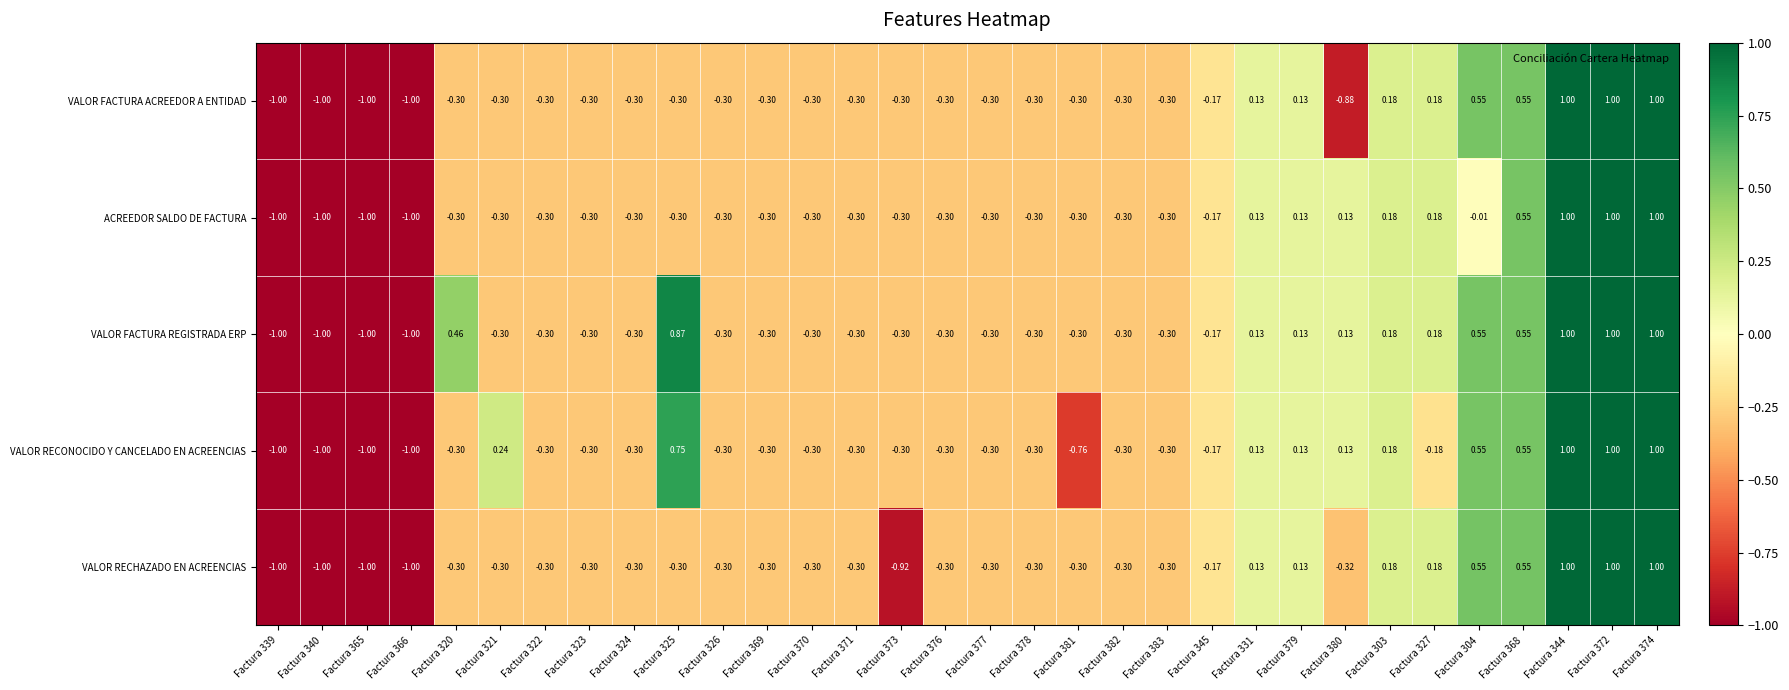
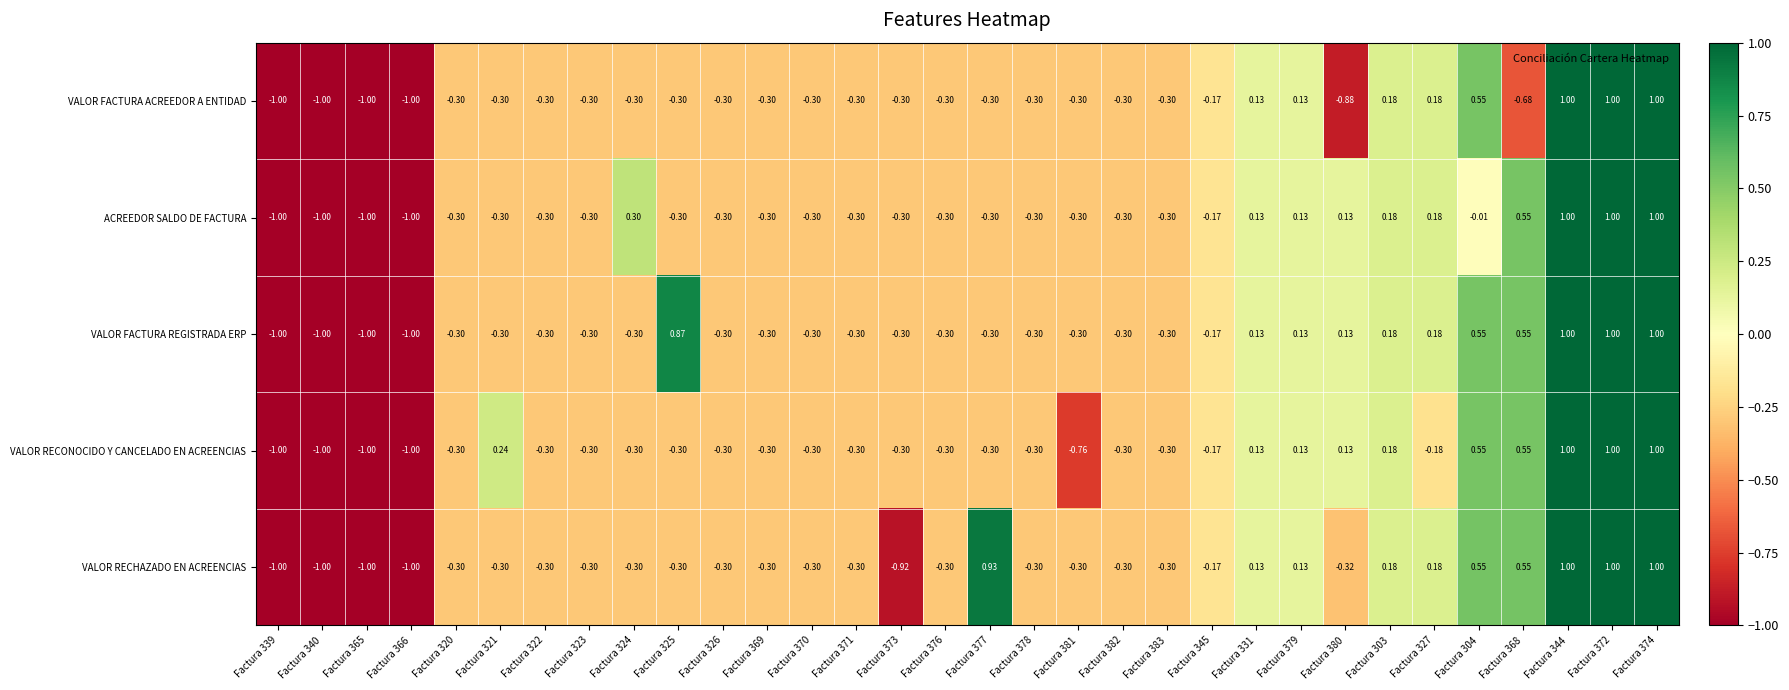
VALOR FACTURA ACREEDOR A ENTIDAD, Factura 368: 0.55 -> -0.68
ACREEDOR SALDO DE FACTURA, Factura 324: -0.30 -> 0.30
VALOR FACTURA REGISTRADA ERP, Factura 320: 0.46 -> -0.30
VALOR RECONOCIDO Y CANCELADO EN ACREENCIAS, Factura 325: 0.75 -> -0.30
VALOR RECHAZADO EN ACREENCIAS, Factura 377: -0.30 -> 0.93
